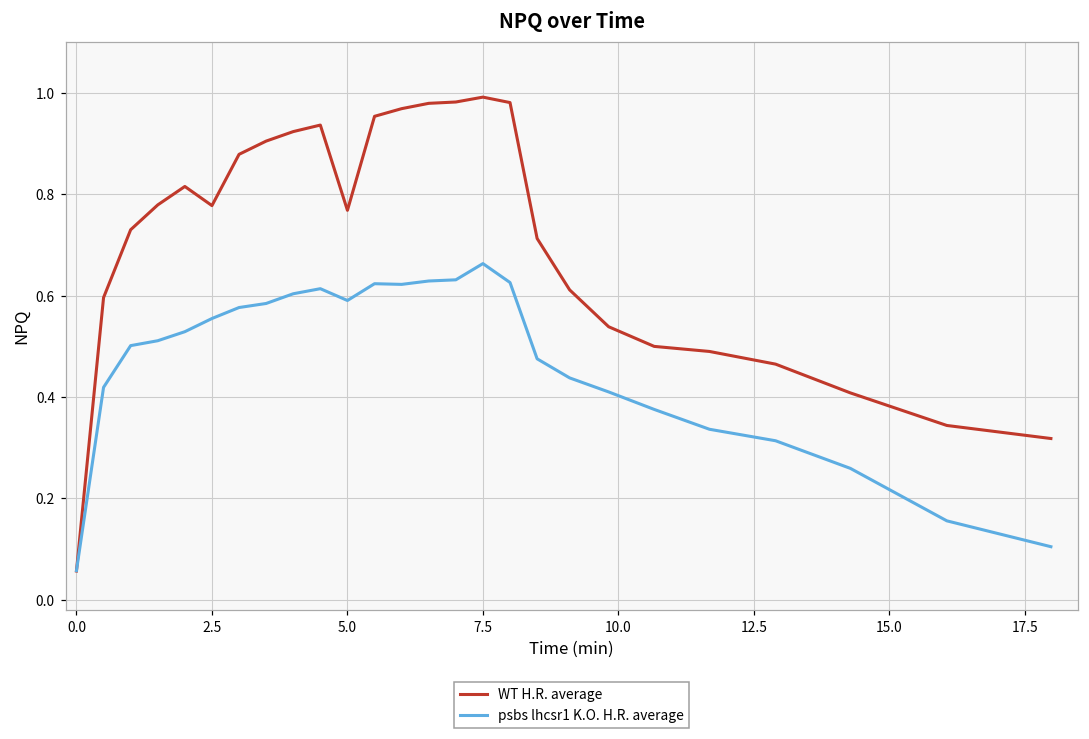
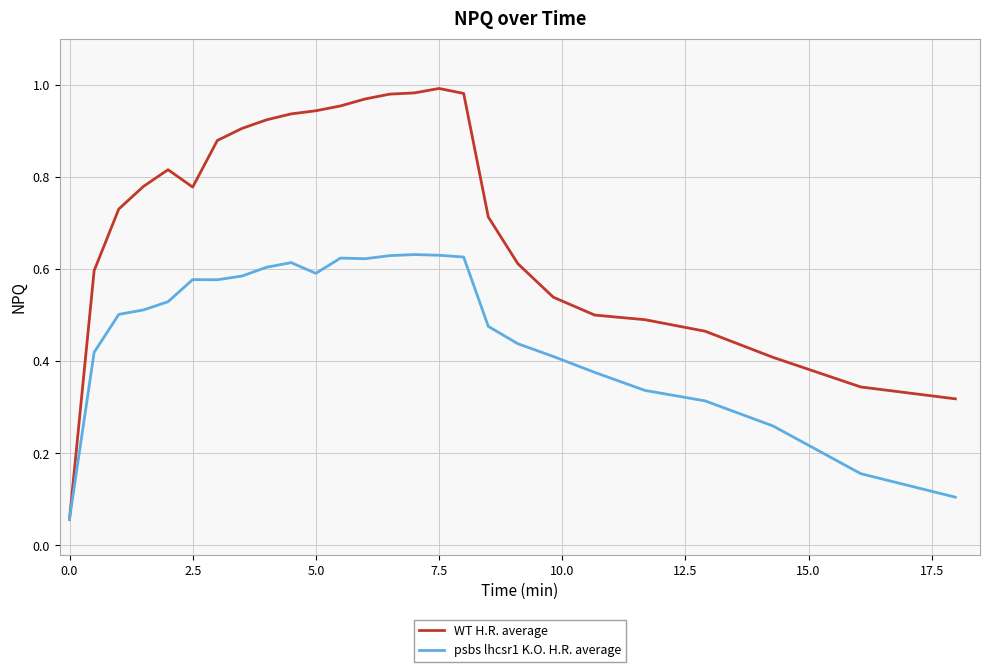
psbs lhcsr1 K.O. H.R. average, 2.5: 0.56 -> 0.58
WT H.R. average, 5.0: 0.77 -> 0.94
psbs lhcsr1 K.O. H.R. average, 7.5: 0.66 -> 0.63
